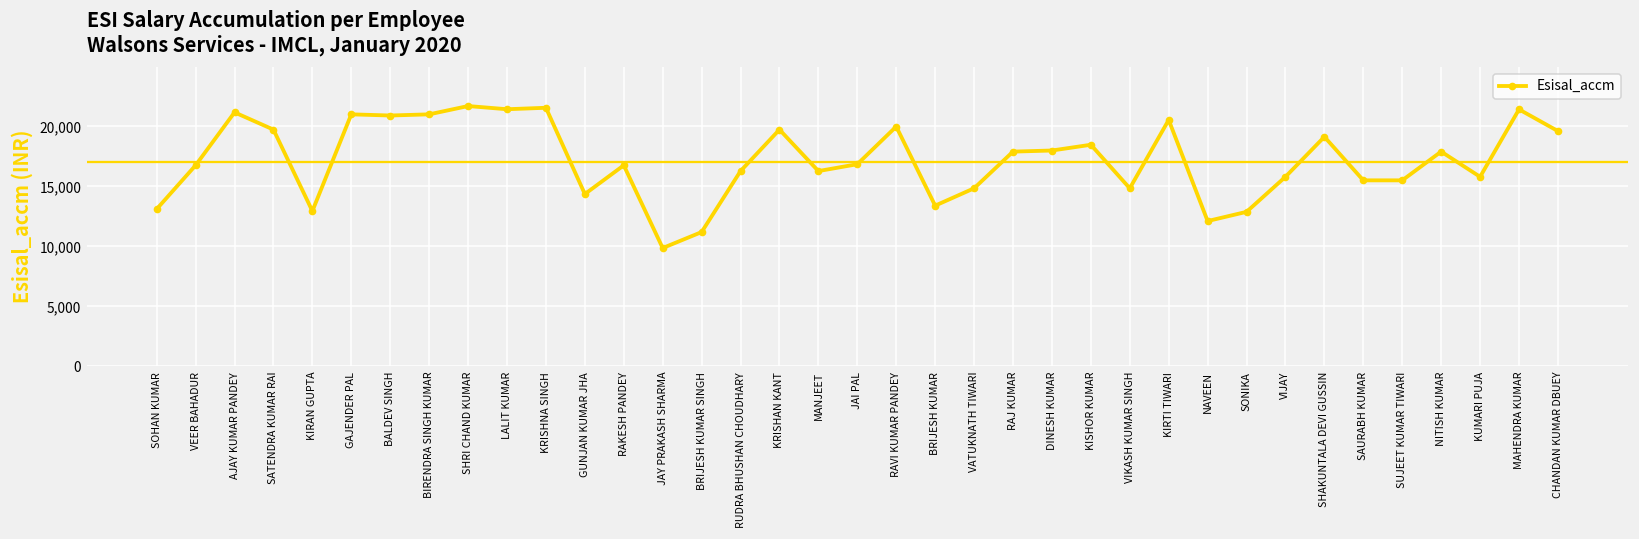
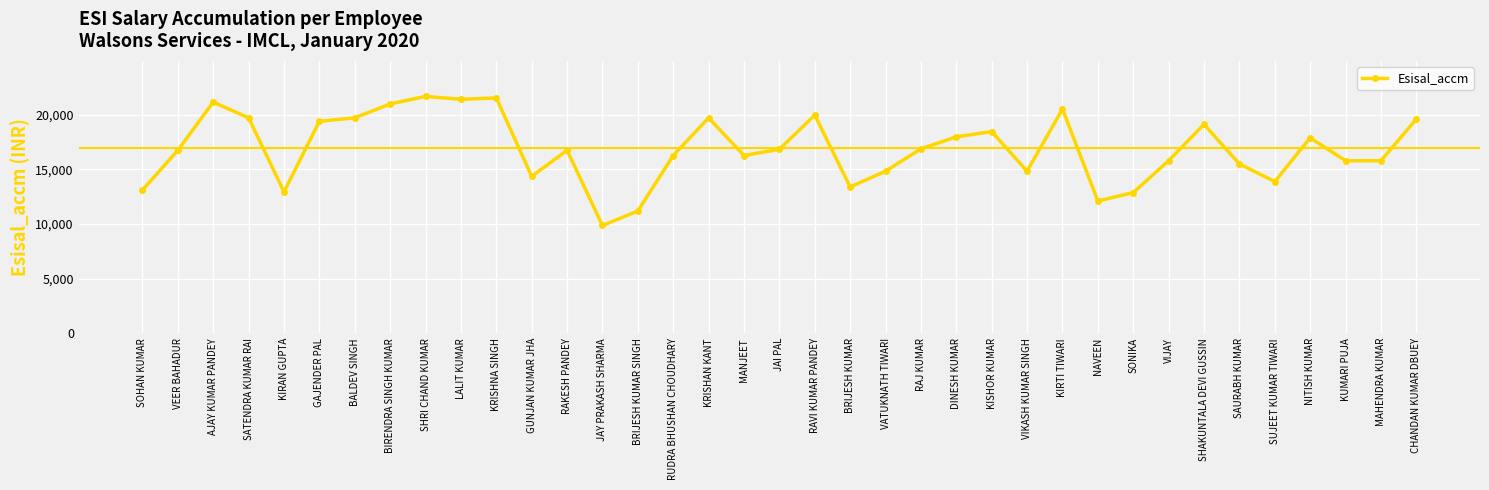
GAJENDER PAL: 21,000 -> 19,400
BALDEV SINGH: 20,900 -> 19,700
RAJ KUMAR: 17,900 -> 16,900
SUJEET KUMAR TIWARI: 15,500 -> 13,900
MAHENDRA KUMAR: 21,400 -> 15,800
